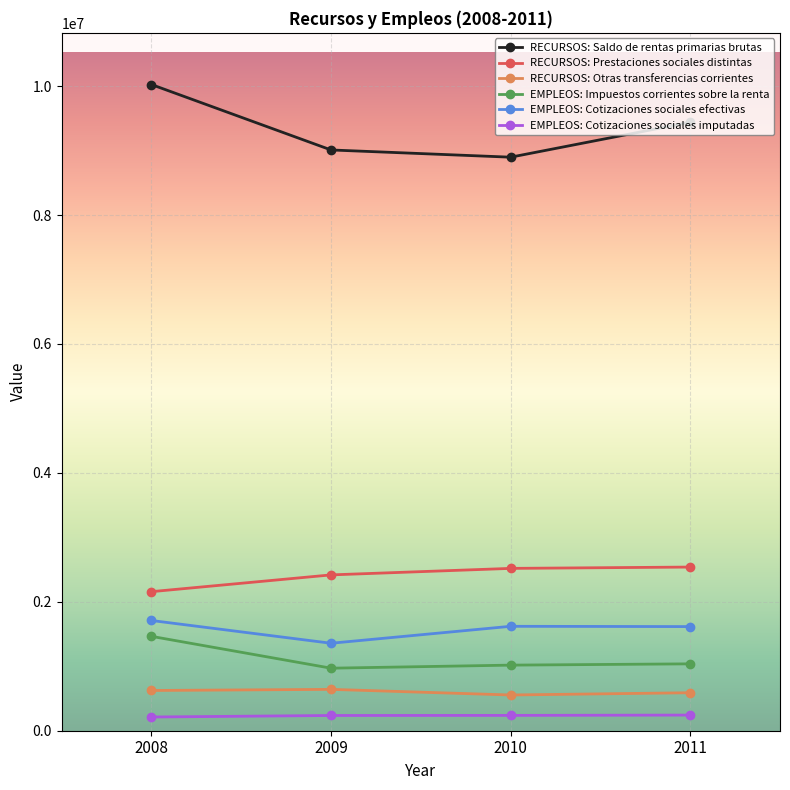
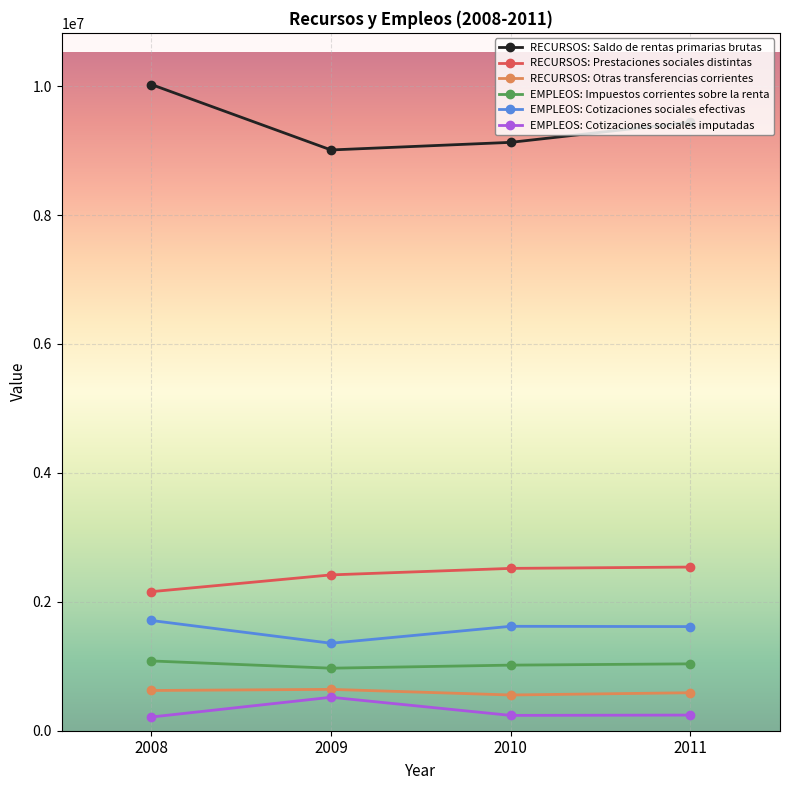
EMPLEOS: Impuestos corrientes sobre la renta, 2008: 1500000 -> 1100000
EMPLEOS: Cotizaciones sociales imputadas, 2009: 200000 -> 500000
RECURSOS: Saldo de rentas primarias brutas, 2010: 8900000 -> 9100000
